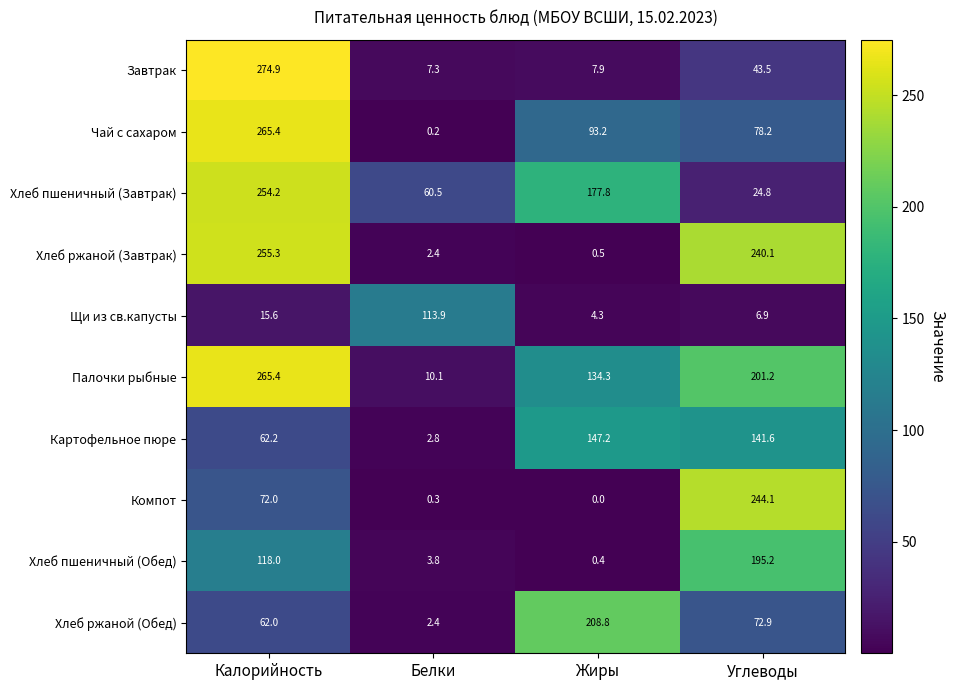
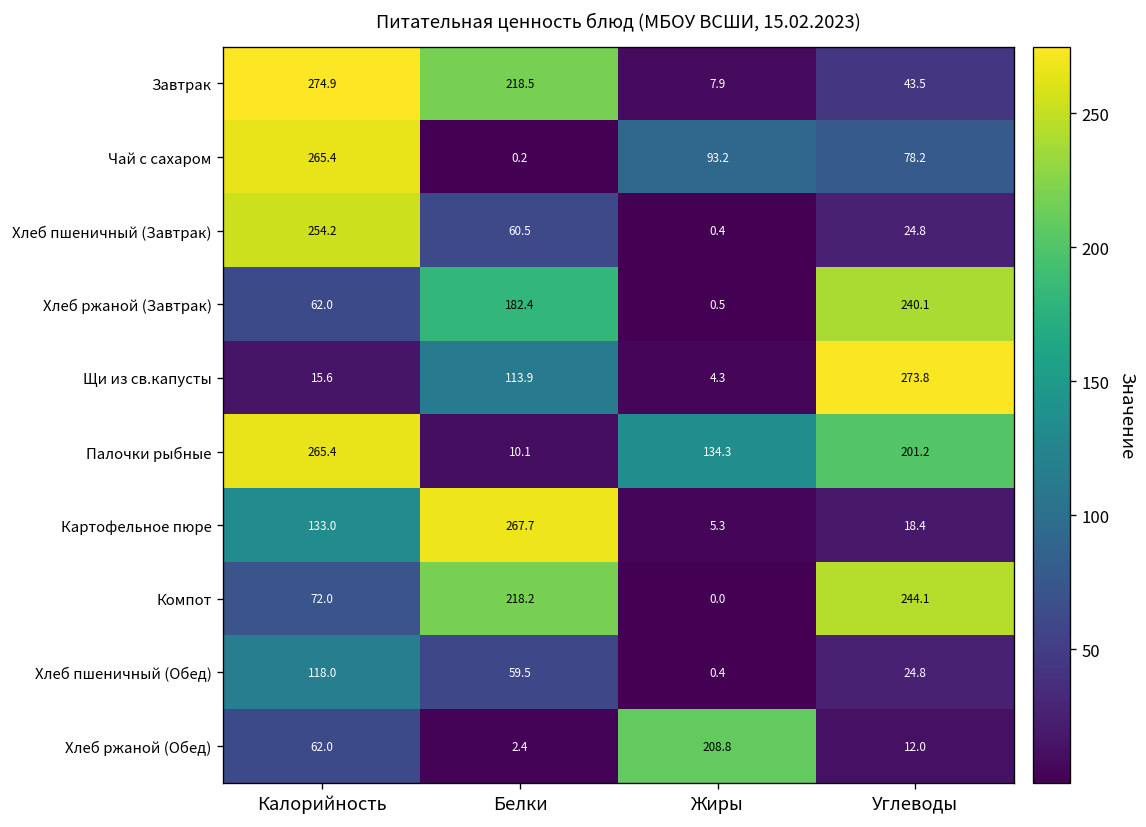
Завтрак, Белки: 7.3 -> 218.5
Хлеб пшеничный (Завтрак), Жиры: 177.8 -> 0.4
Хлеб ржаной (Завтрак), Калорийность: 255.3 -> 62.0
Хлеб ржаной (Завтрак), Белки: 2.4 -> 182.4
Щи из св.капусты, Углеводы: 6.9 -> 273.8
Картофельное пюре, Калорийность: 62.2 -> 133.0
Картофельное пюре, Белки: 2.8 -> 267.7
Картофельное пюре, Жиры: 147.2 -> 5.3
Картофельное пюре, Углеводы: 141.6 -> 18.4
Компот, Белки: 0.3 -> 218.2
Хлеб пшеничный (Обед), Белки: 3.8 -> 59.5
Хлеб пшеничный (Обед), Углеводы: 195.2 -> 24.8
Хлеб ржаной (Обед), Углеводы: 72.9 -> 12.0
